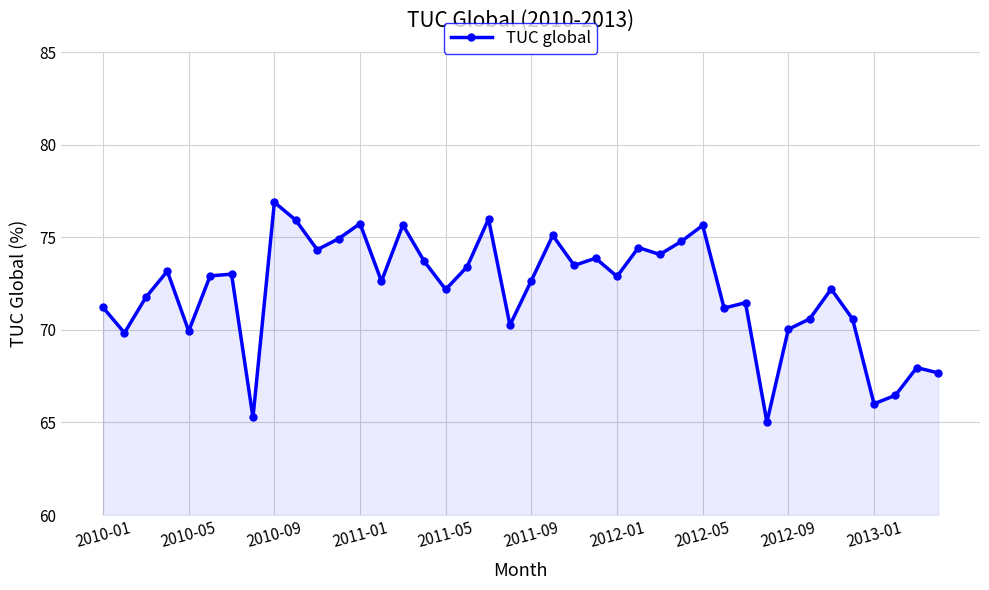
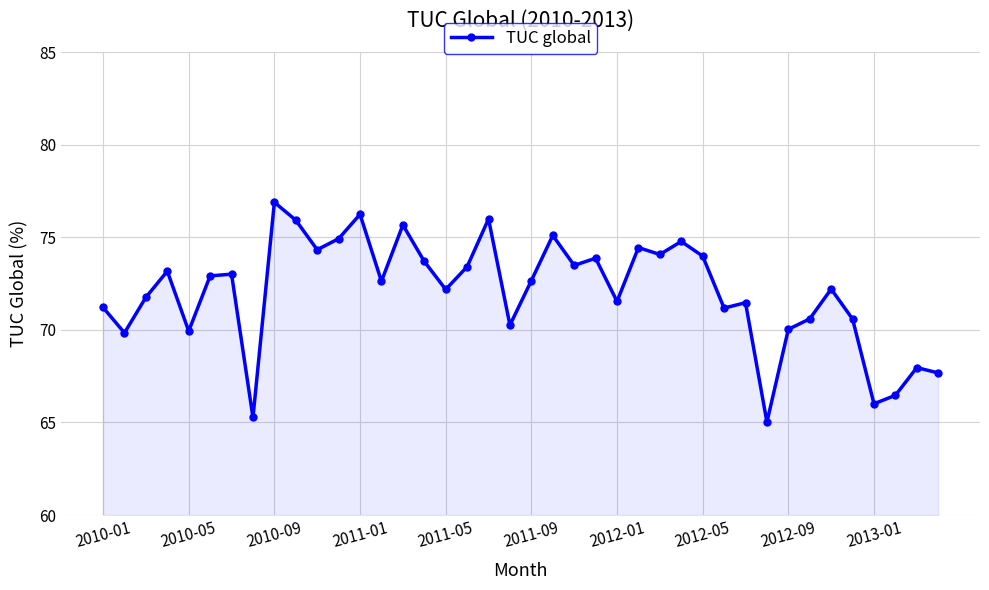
2011-01: 75.7 -> 76.2
2012-01: 72.9 -> 71.5
2012-05: 75.6 -> 74.0
